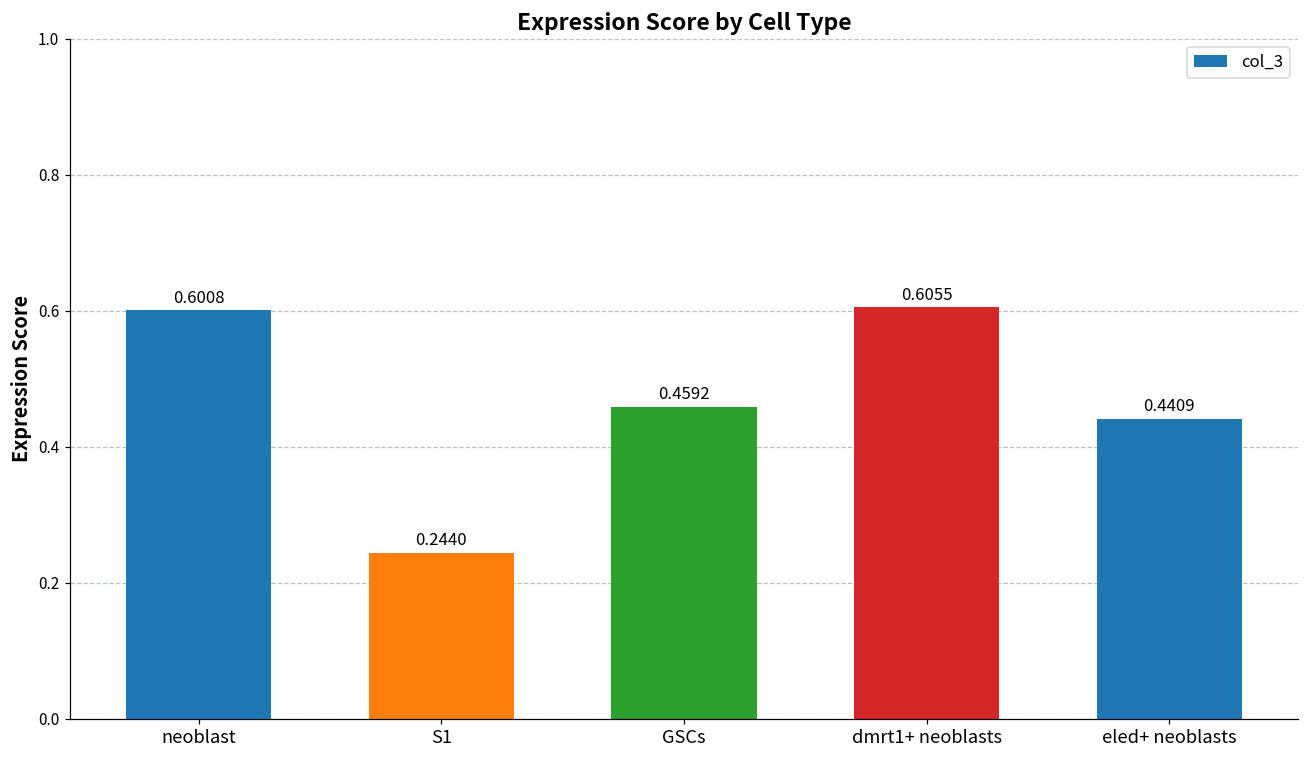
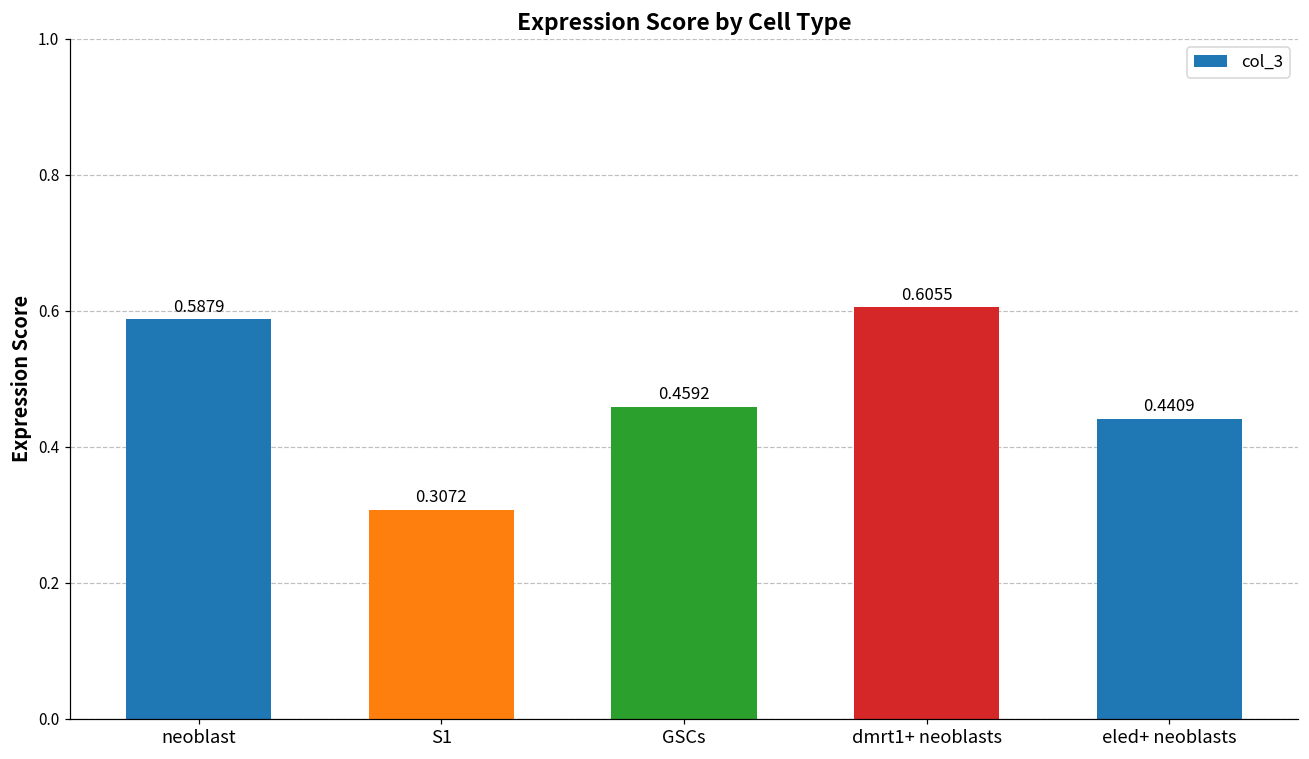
neoblast: 0.6008 -> 0.5879
S1: 0.2440 -> 0.3072
